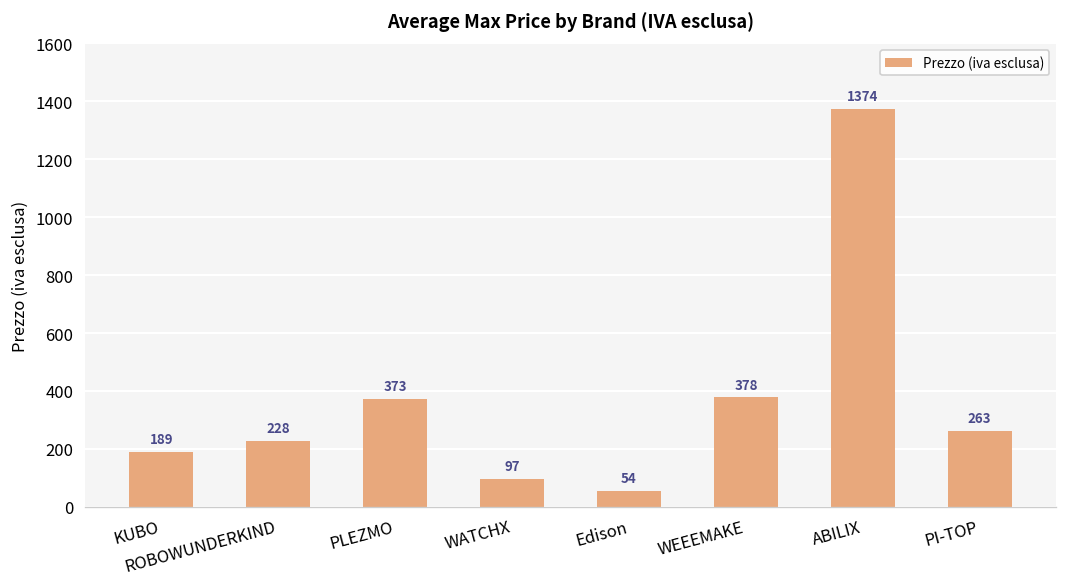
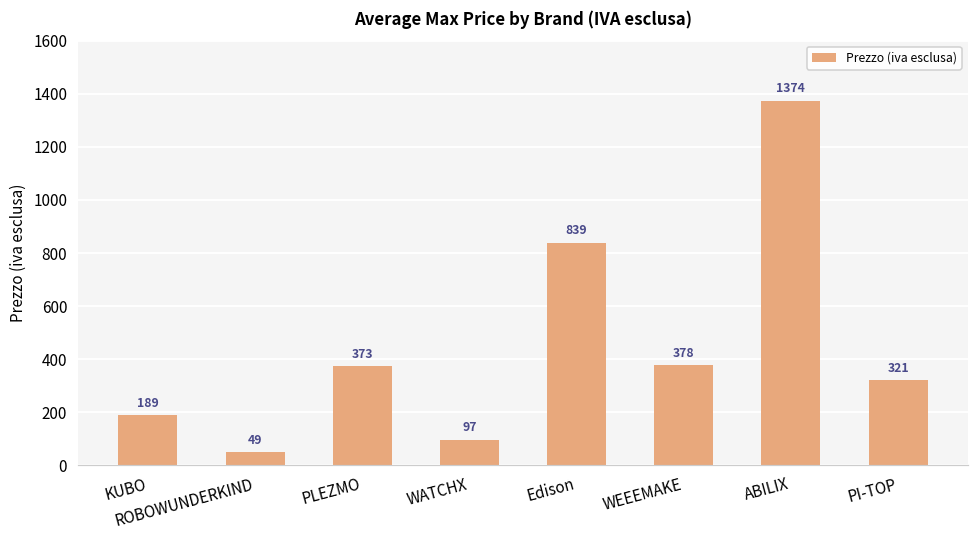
ROBOWUNDERKIND: 228 -> 49
Edison: 54 -> 839
PI-TOP: 263 -> 321
